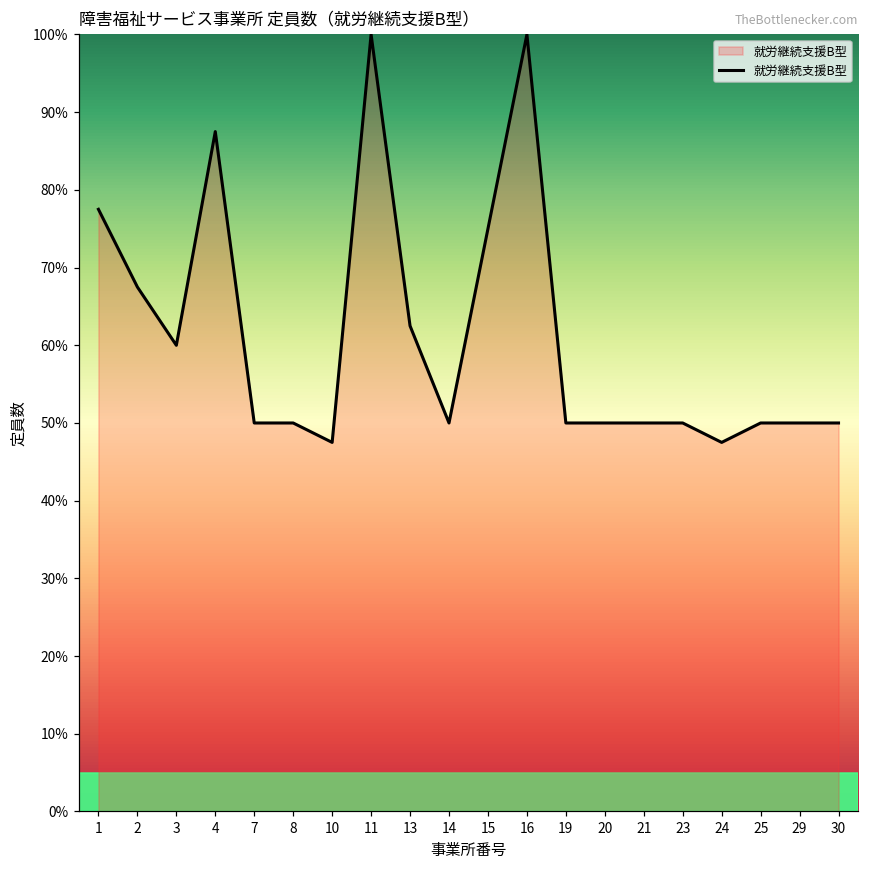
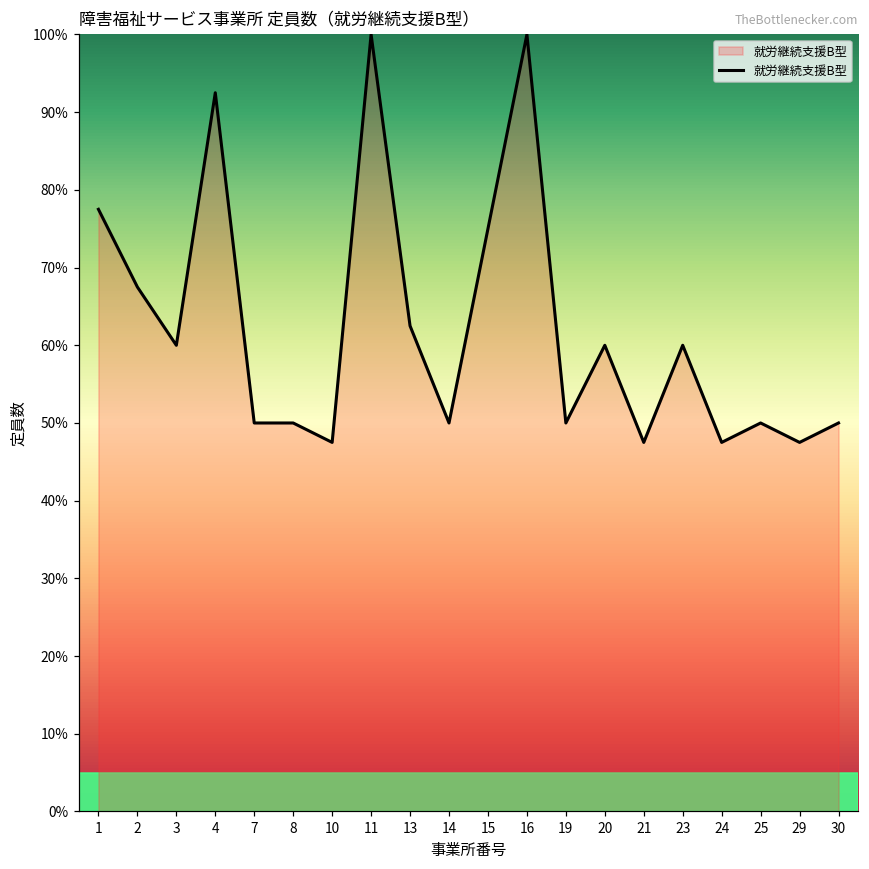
4: 88% -> 93%
20: 50% -> 60%
21: 50% -> 48%
23: 50% -> 60%
29: 50% -> 48%
